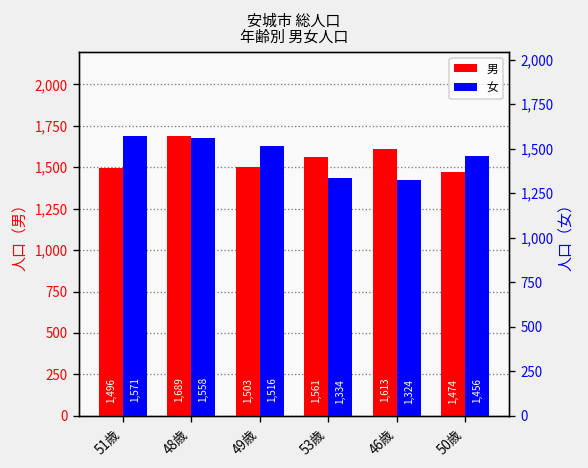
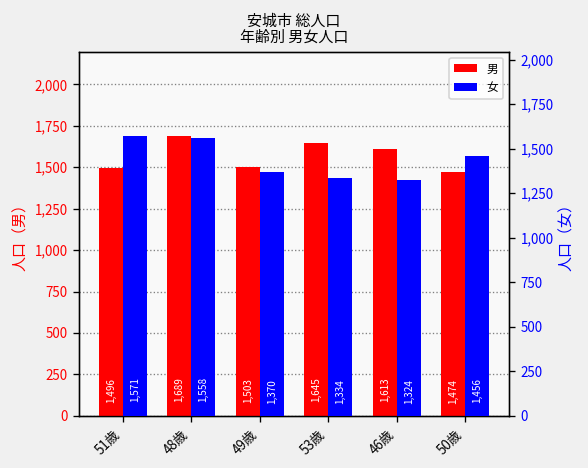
男, 53歳: 1,561 -> 1,645
女, 49歳: 1,516 -> 1,370
